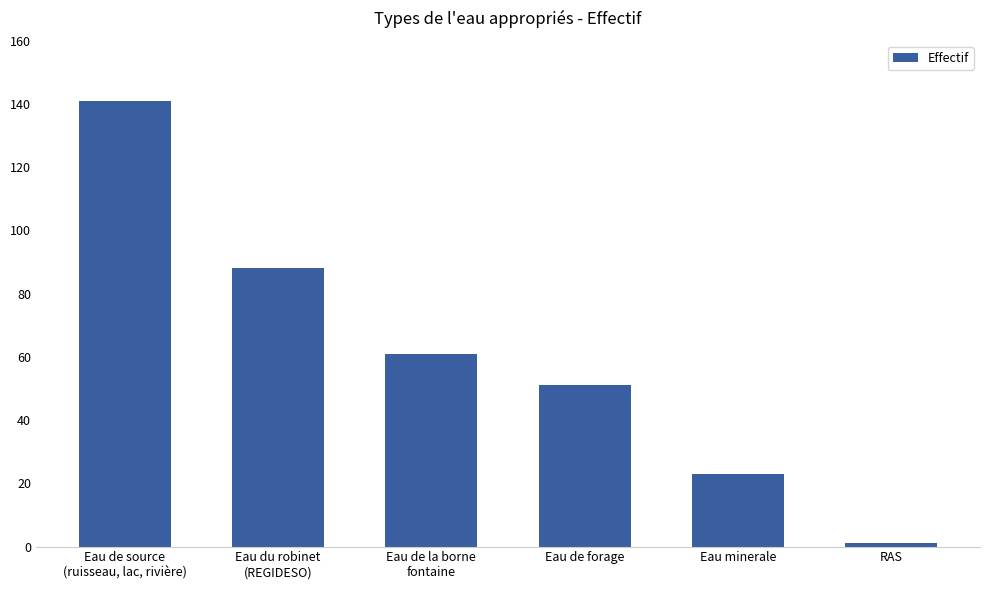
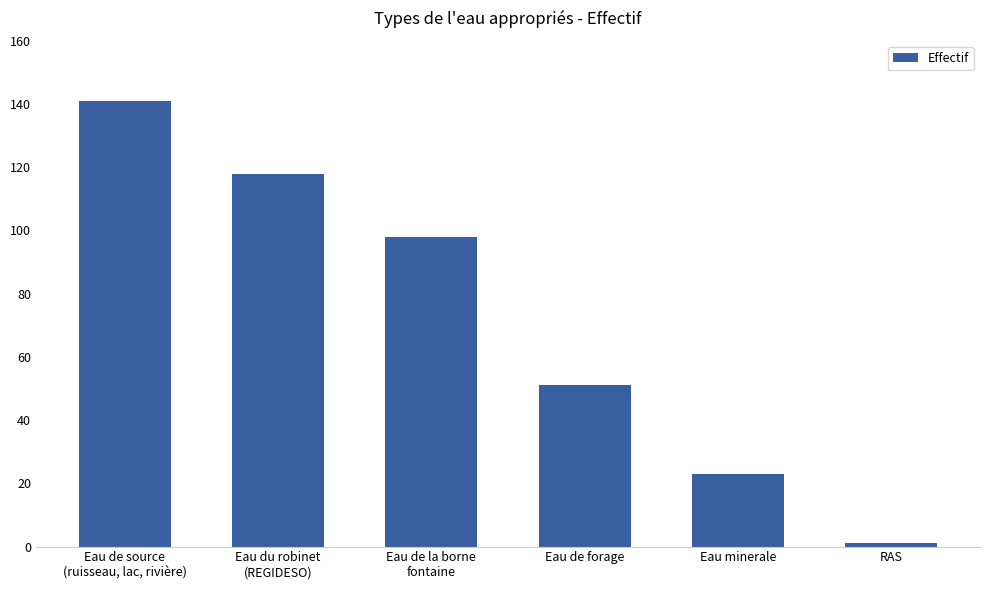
Eau du robinet (REGIDESO): 88 -> 118
Eau de la borne fontaine: 61 -> 98
